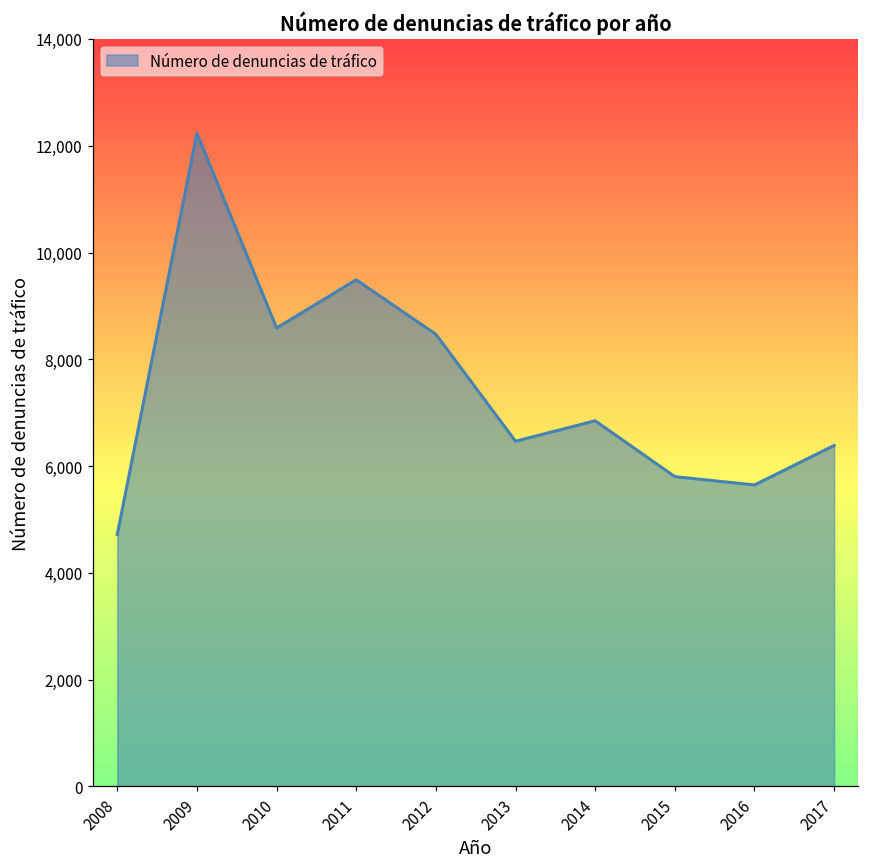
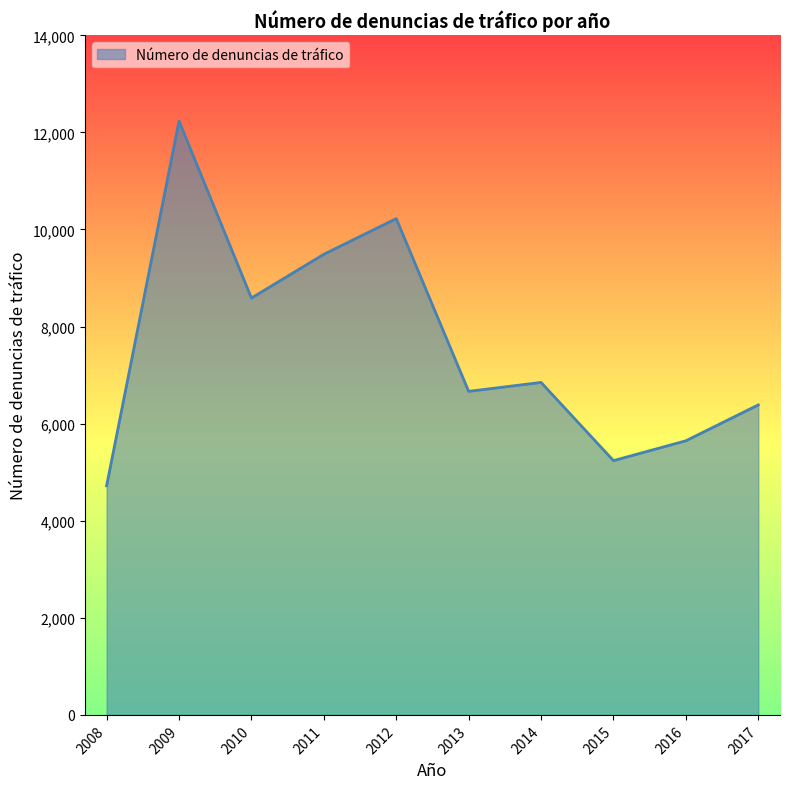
2012: 8,500 -> 10,200
2013: 6,500 -> 6,700
2015: 5,800 -> 5,200
